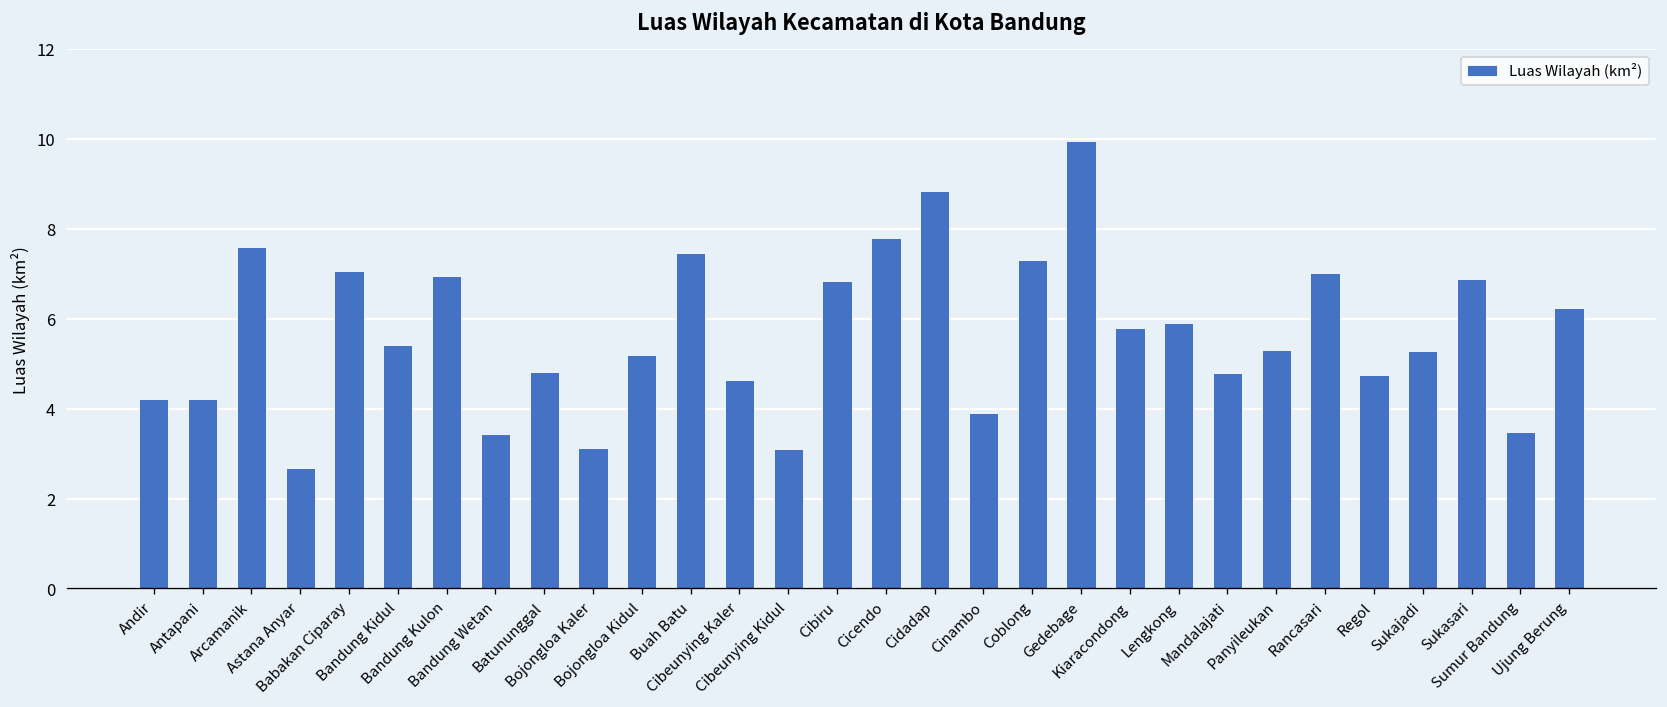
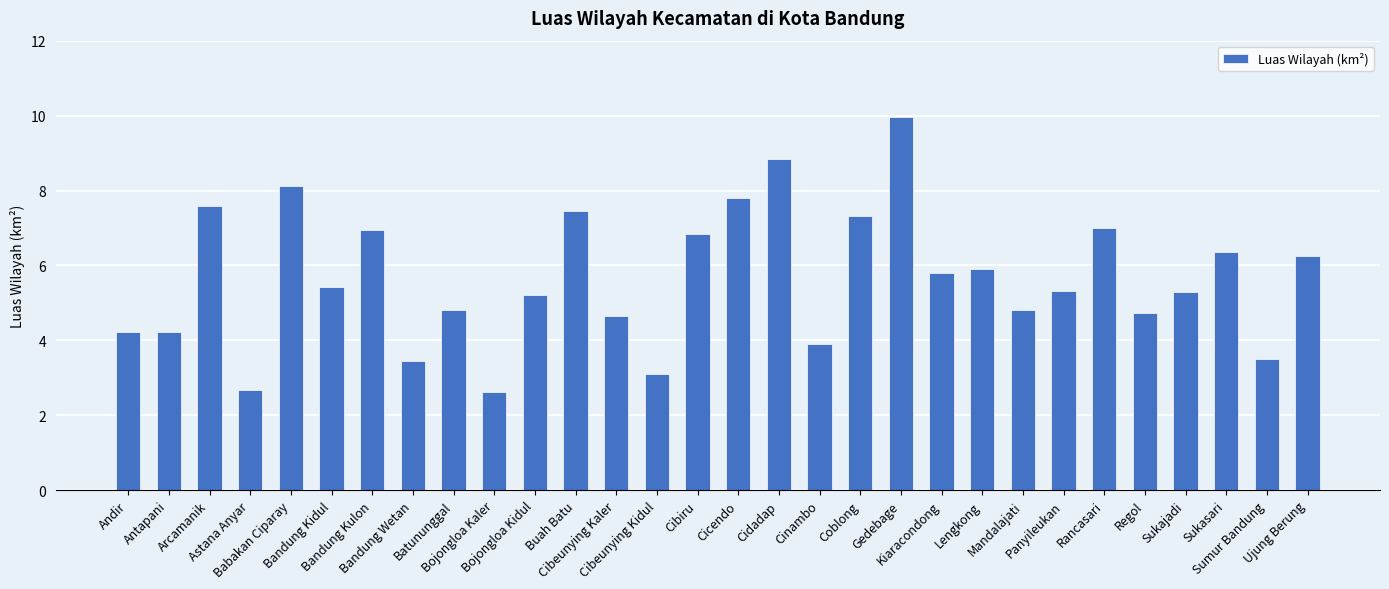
Babakan Ciparay: 7.1 -> 8.1
Bojongloa Kaler: 3.1 -> 2.6
Sukasari: 6.9 -> 6.4
